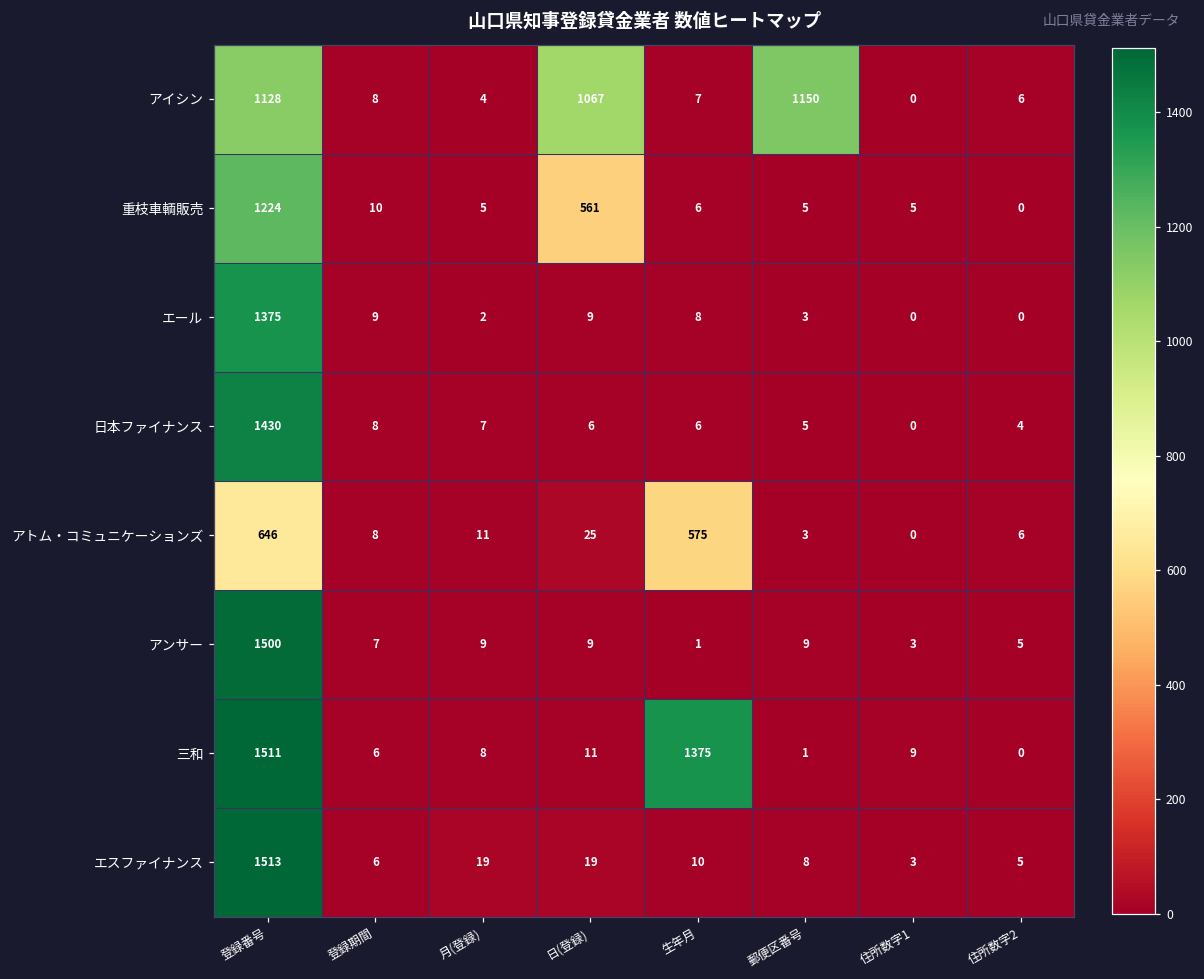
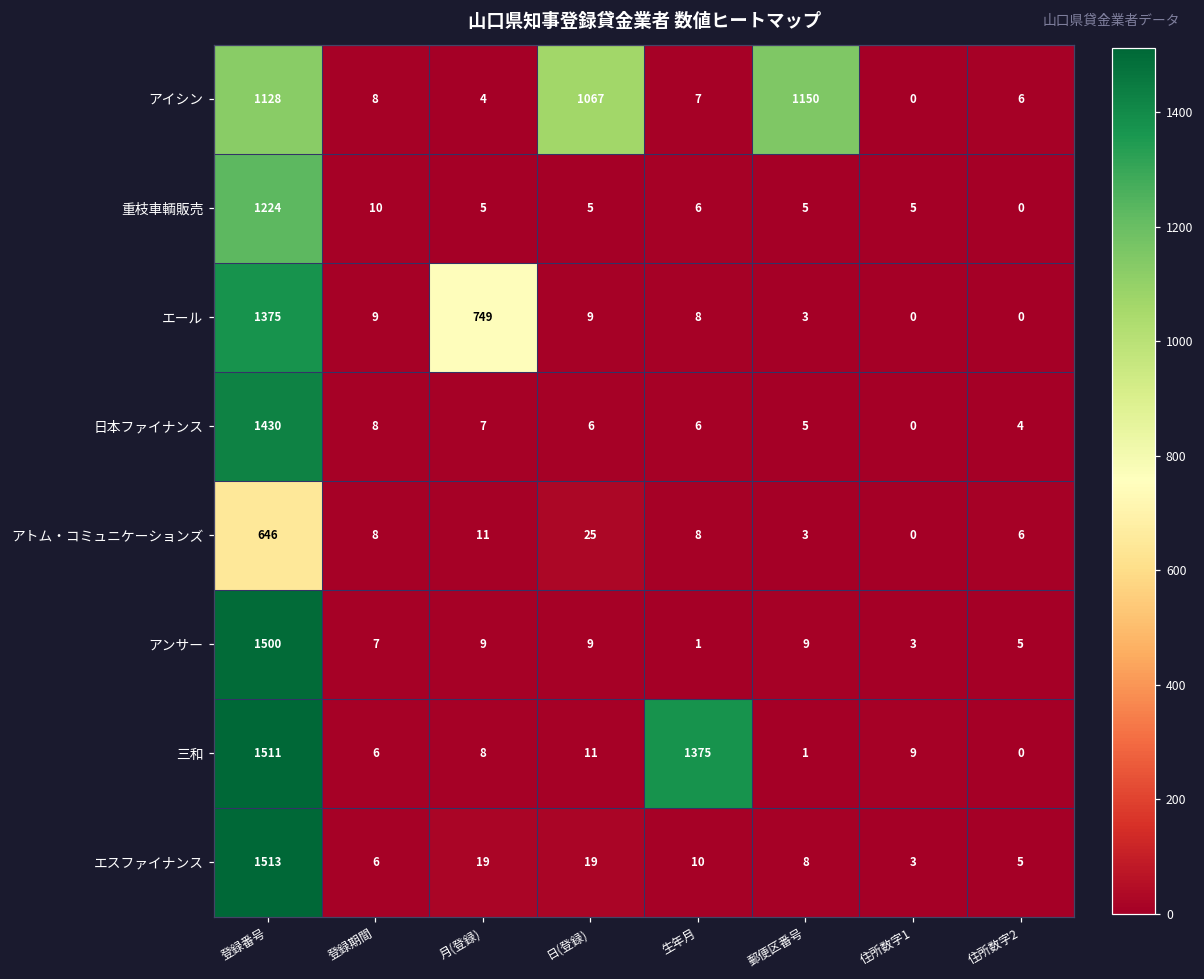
重枝車輌販売, 日(登録): 561 -> 5
エール, 月(登録): 2 -> 749
アトム・コミュニケーションズ, 生年月: 575 -> 8
